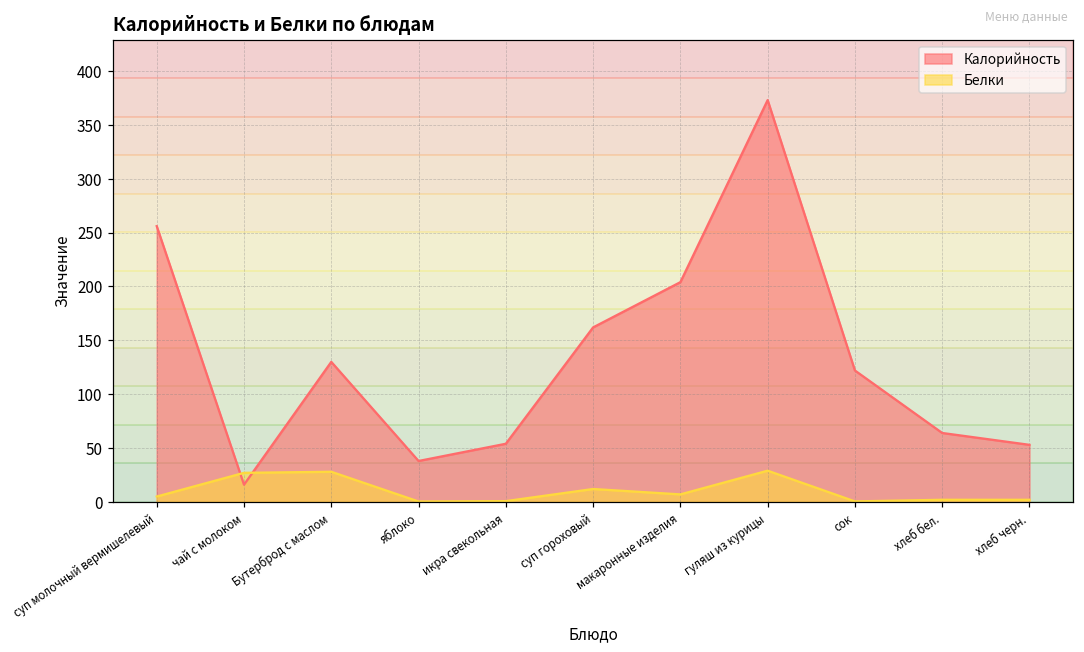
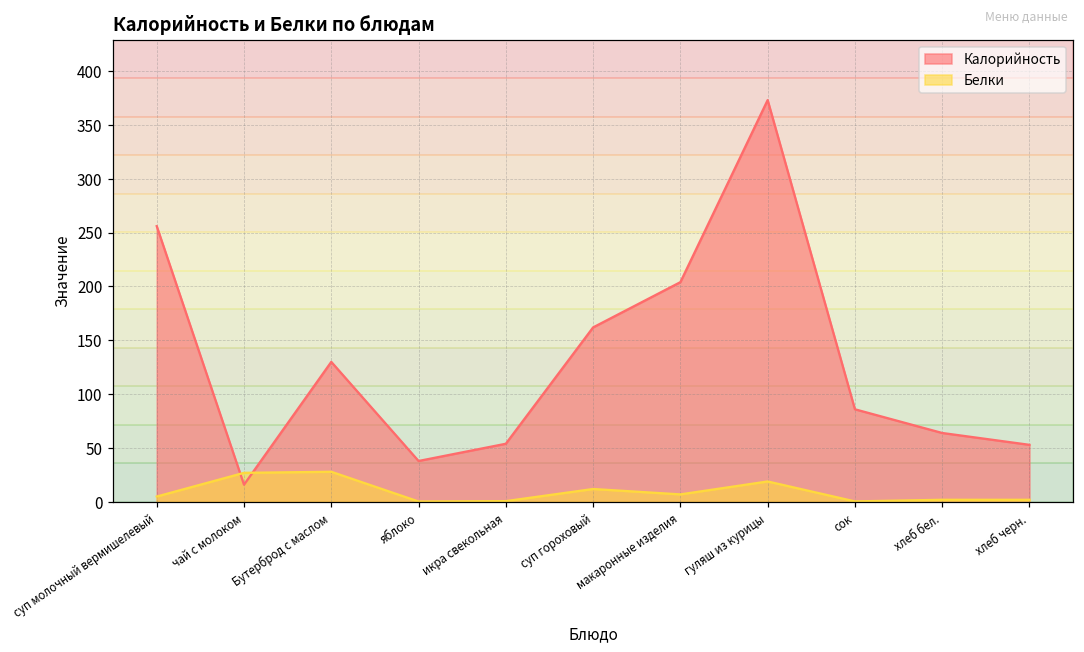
Белки, гуляш из курицы: 30 -> 20
Калорийность, сок: 120 -> 90
